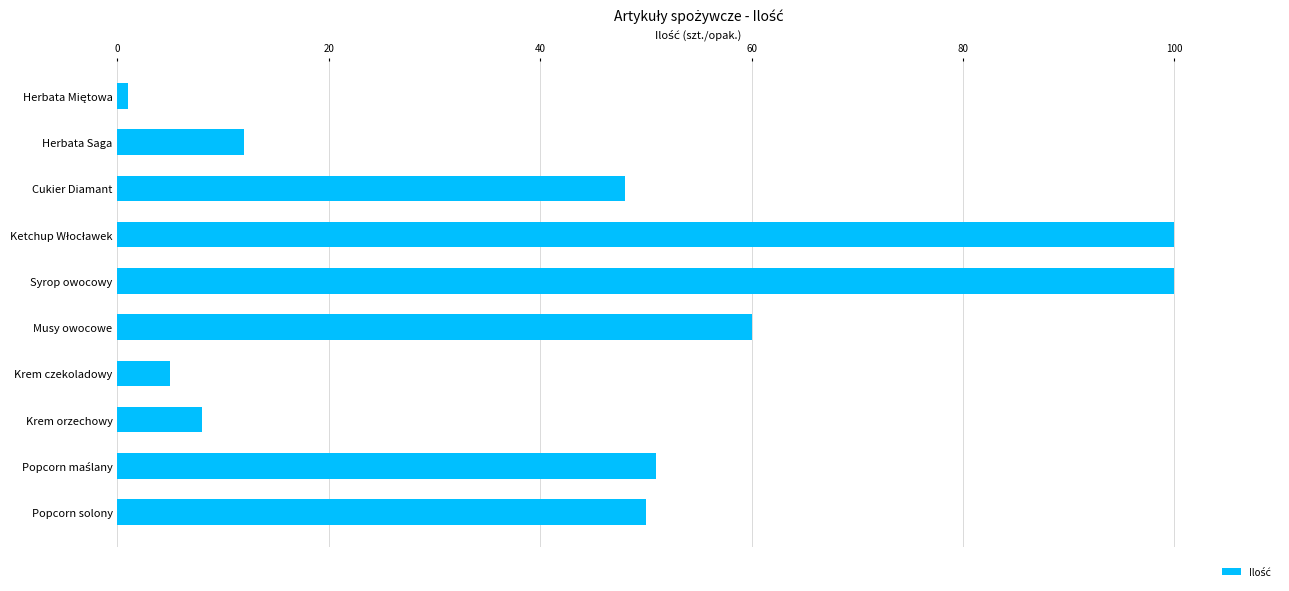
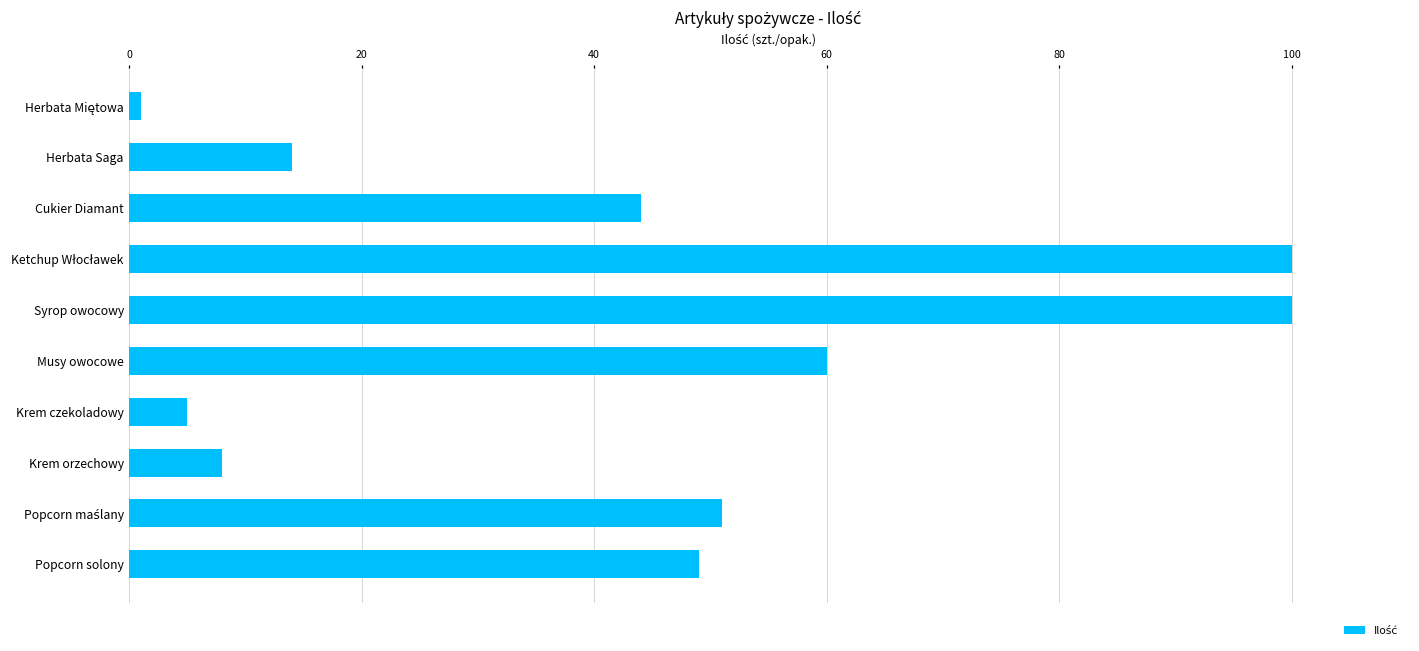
Herbata Saga: 12 -> 14
Cukier Diamant: 48 -> 44
Popcorn solony: 50 -> 49
